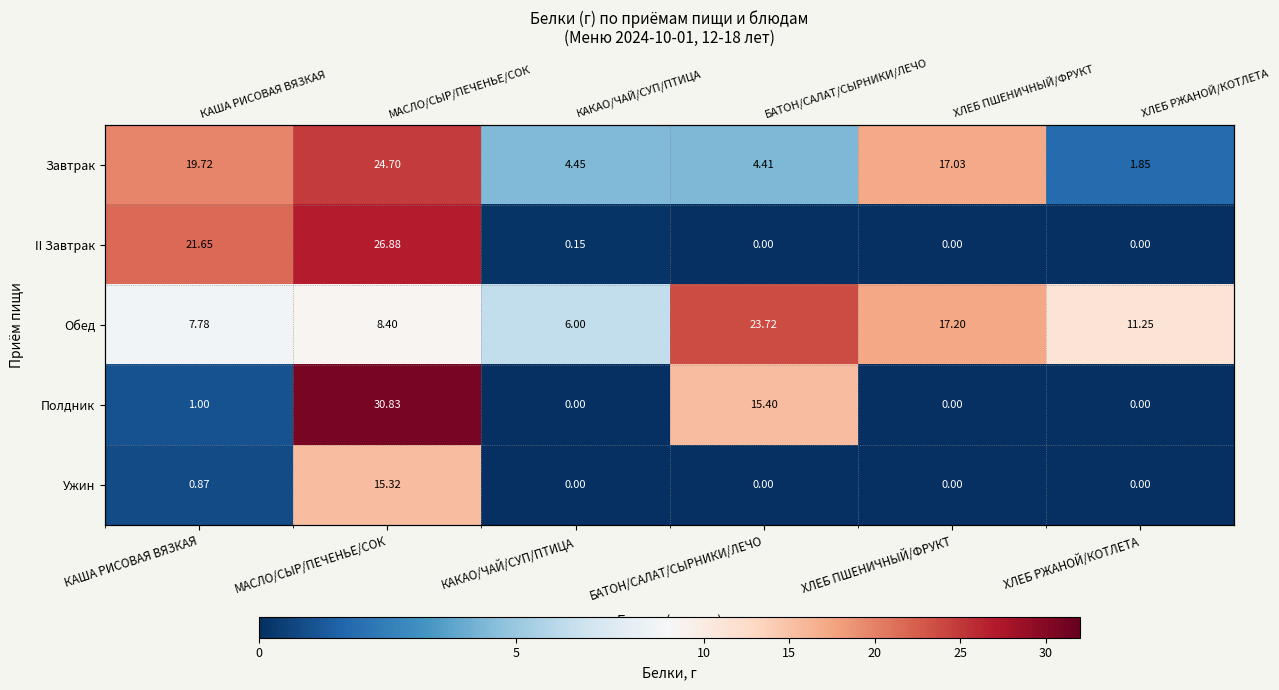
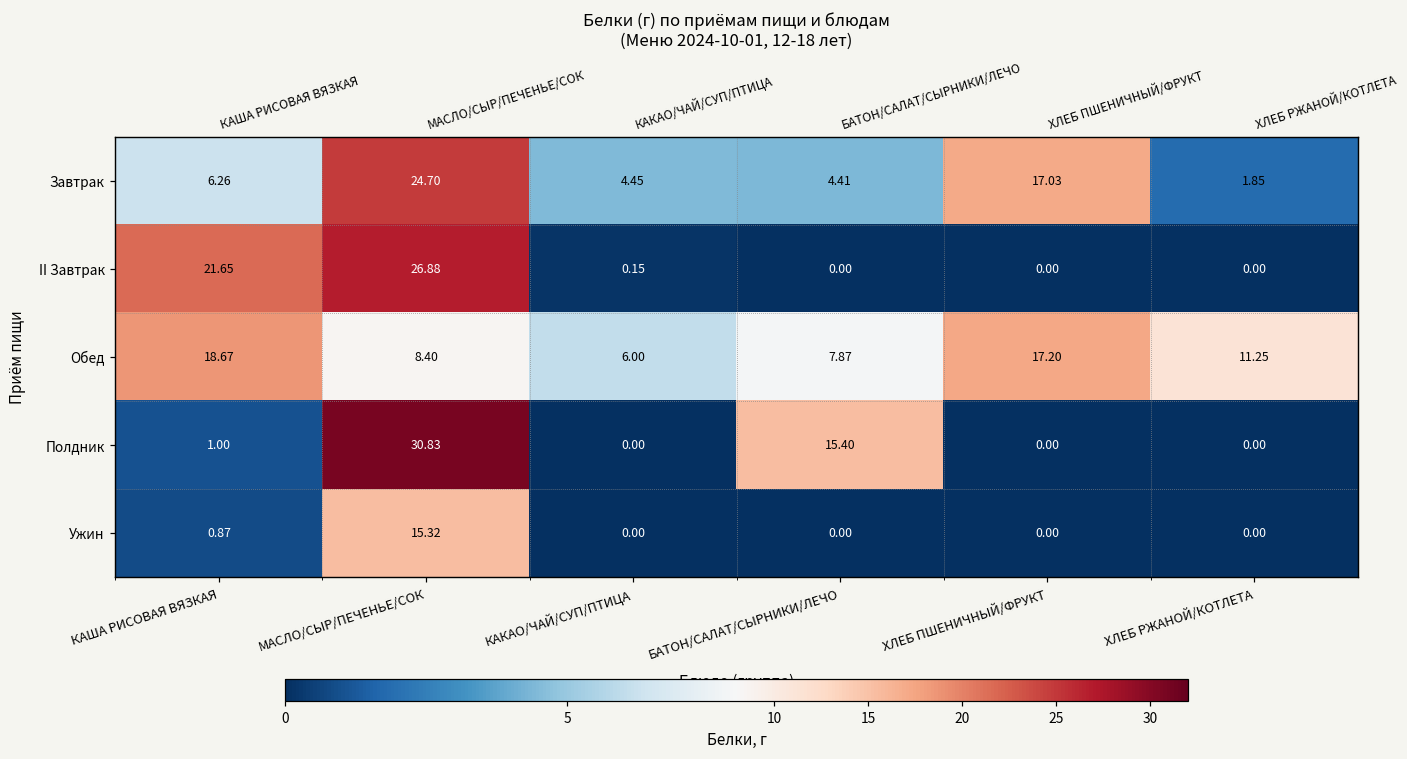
Завтрак, КАША РИСОВАЯ ВЯЗКАЯ: 19.72 -> 6.26
Обед, КАША РИСОВАЯ ВЯЗКАЯ: 7.78 -> 18.67
Обед, БАТОН/САЛАТ/СЫРНИКИ/ЛЕЧО: 23.72 -> 7.87
